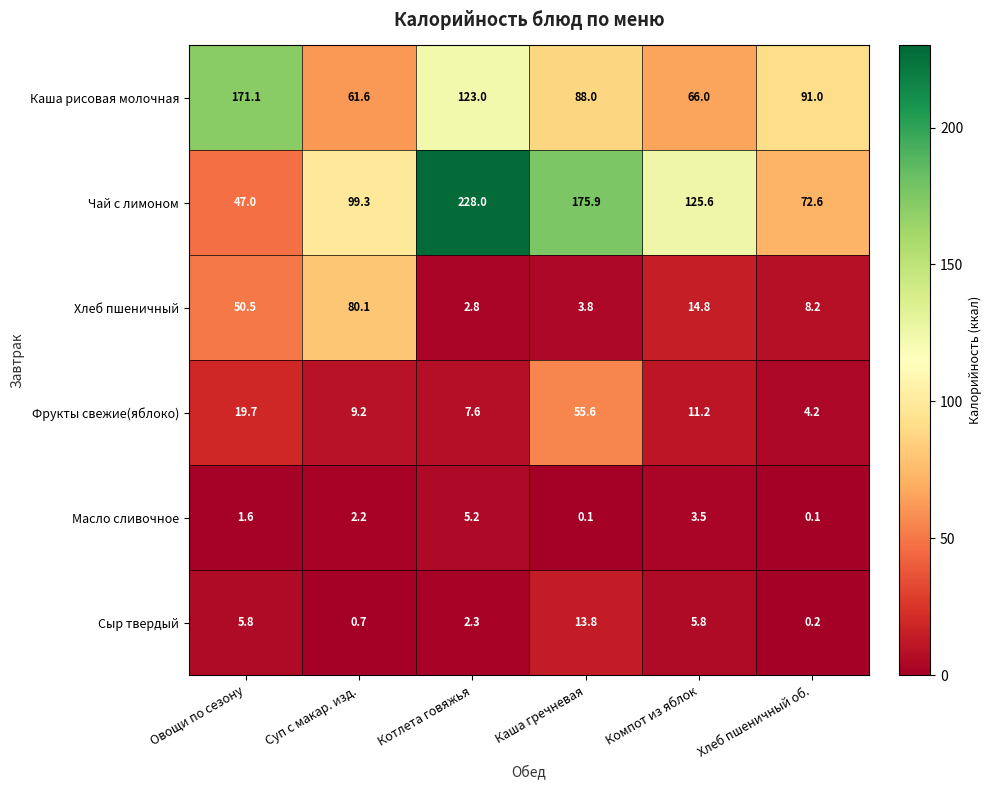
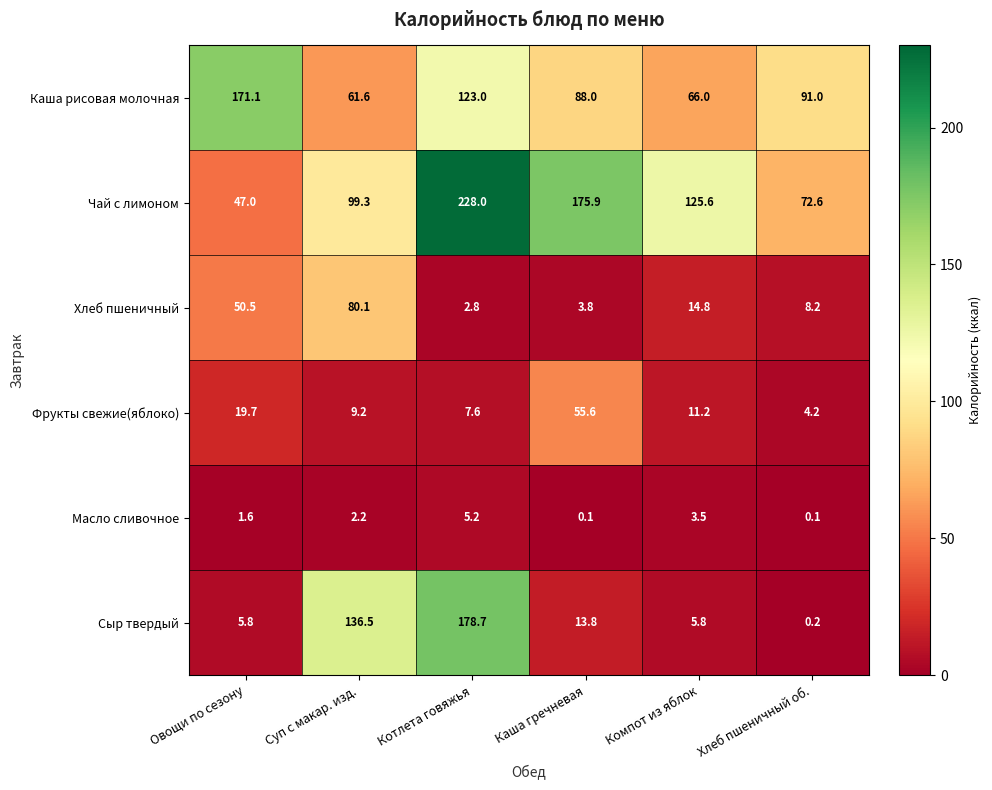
Сыр твердый, Суп с макар. изд.: 0.7 -> 136.5
Сыр твердый, Котлета говяжья: 2.3 -> 178.7
